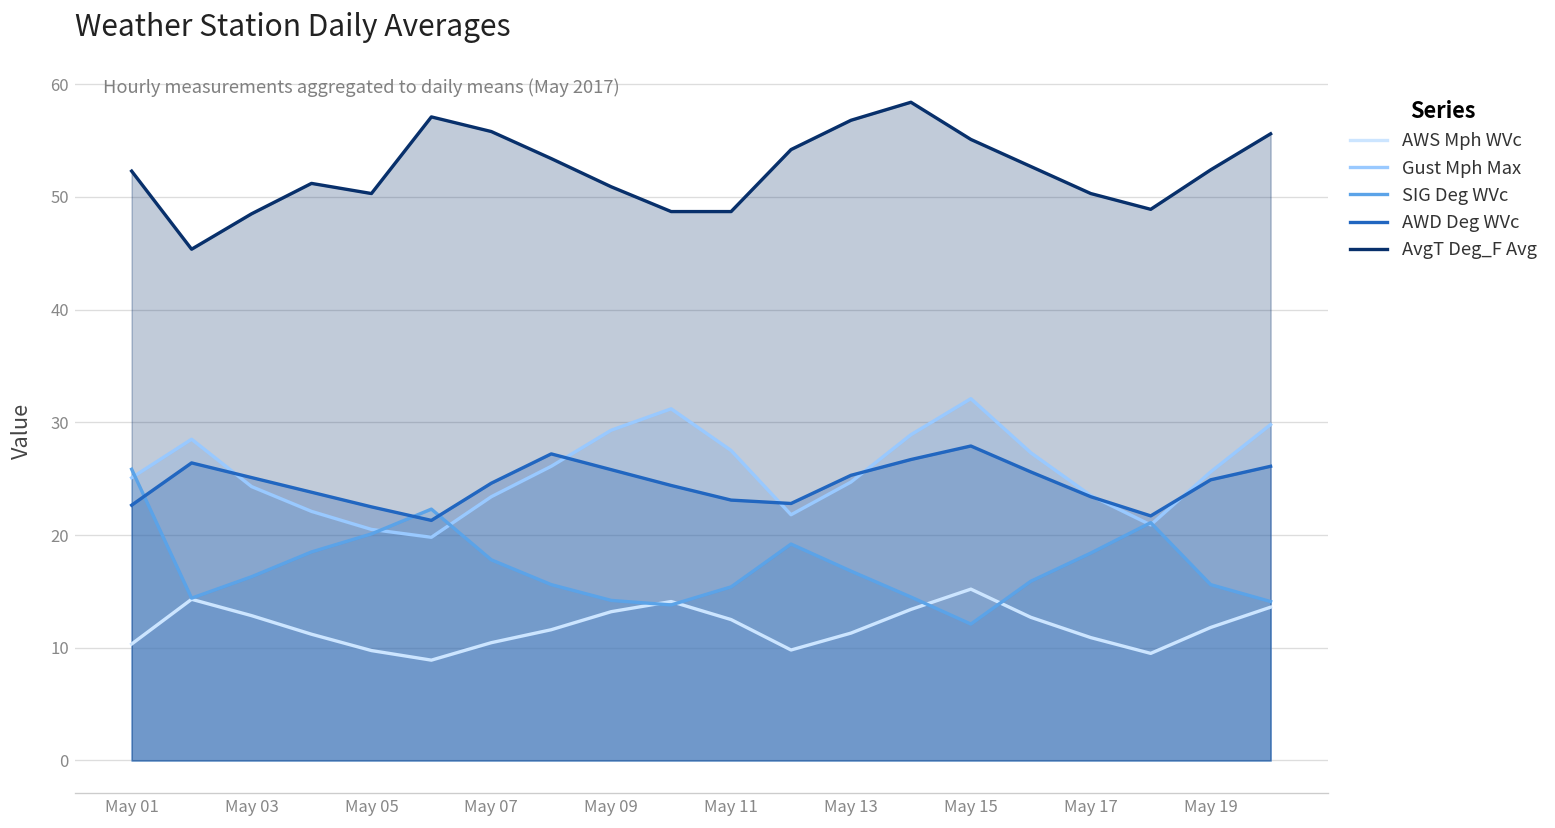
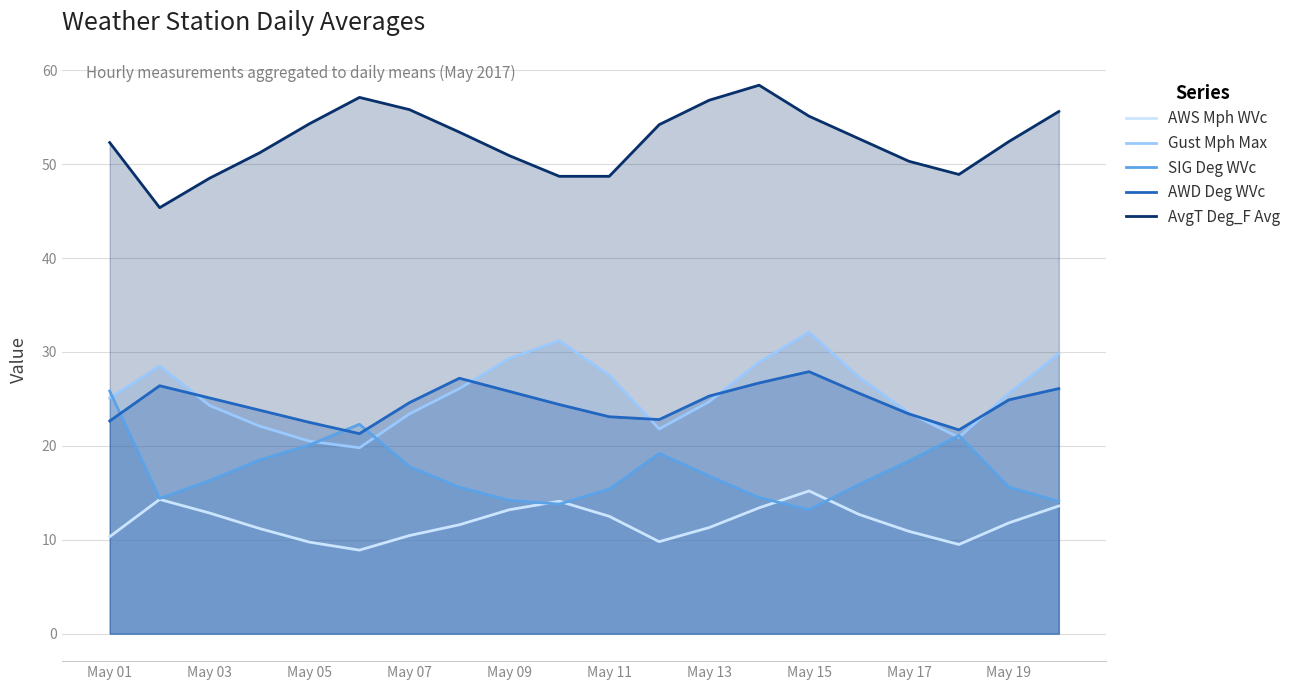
AvgT Deg_F Avg, May 05: 50 -> 54
SIG Deg WVc, May 15: 12 -> 13
